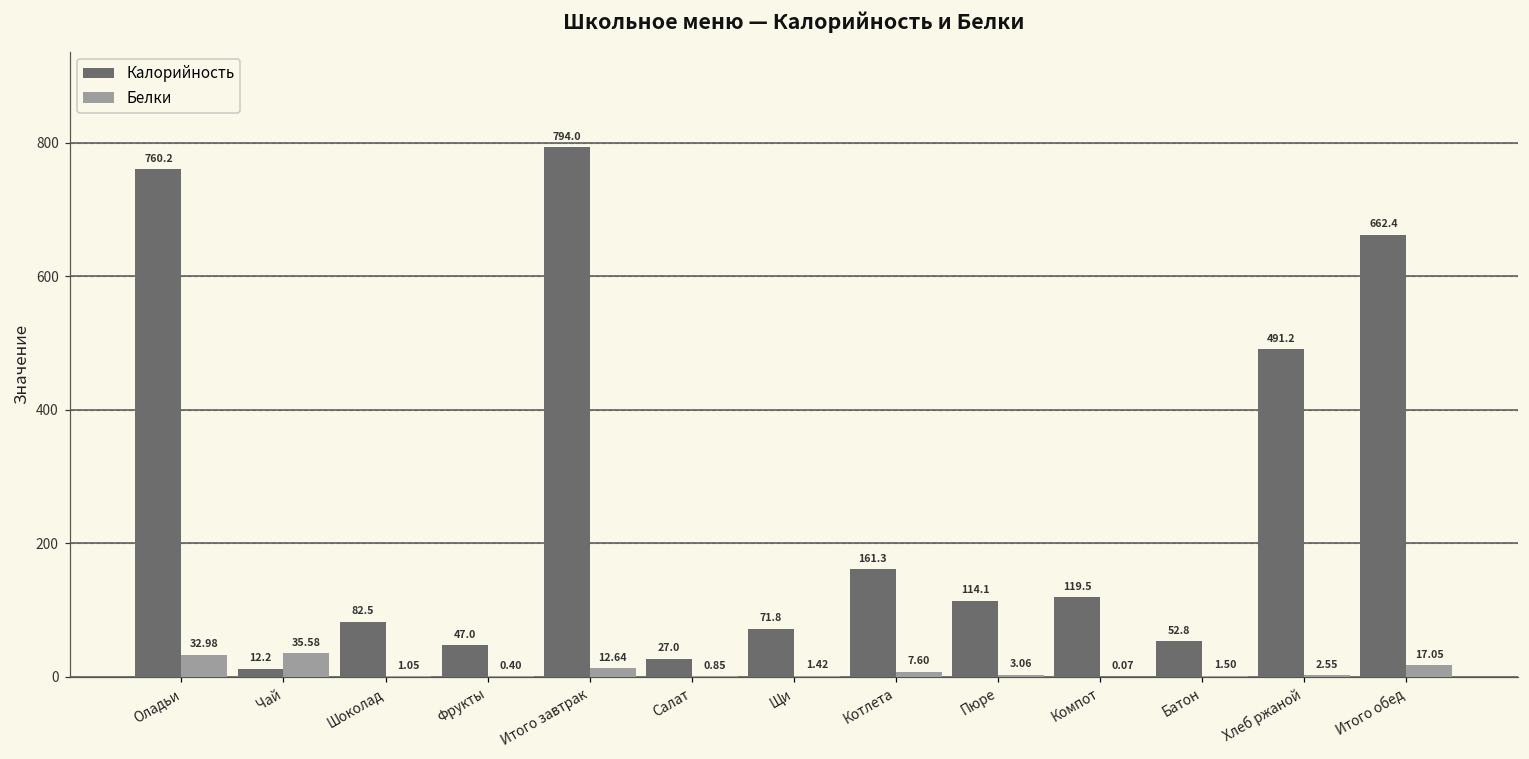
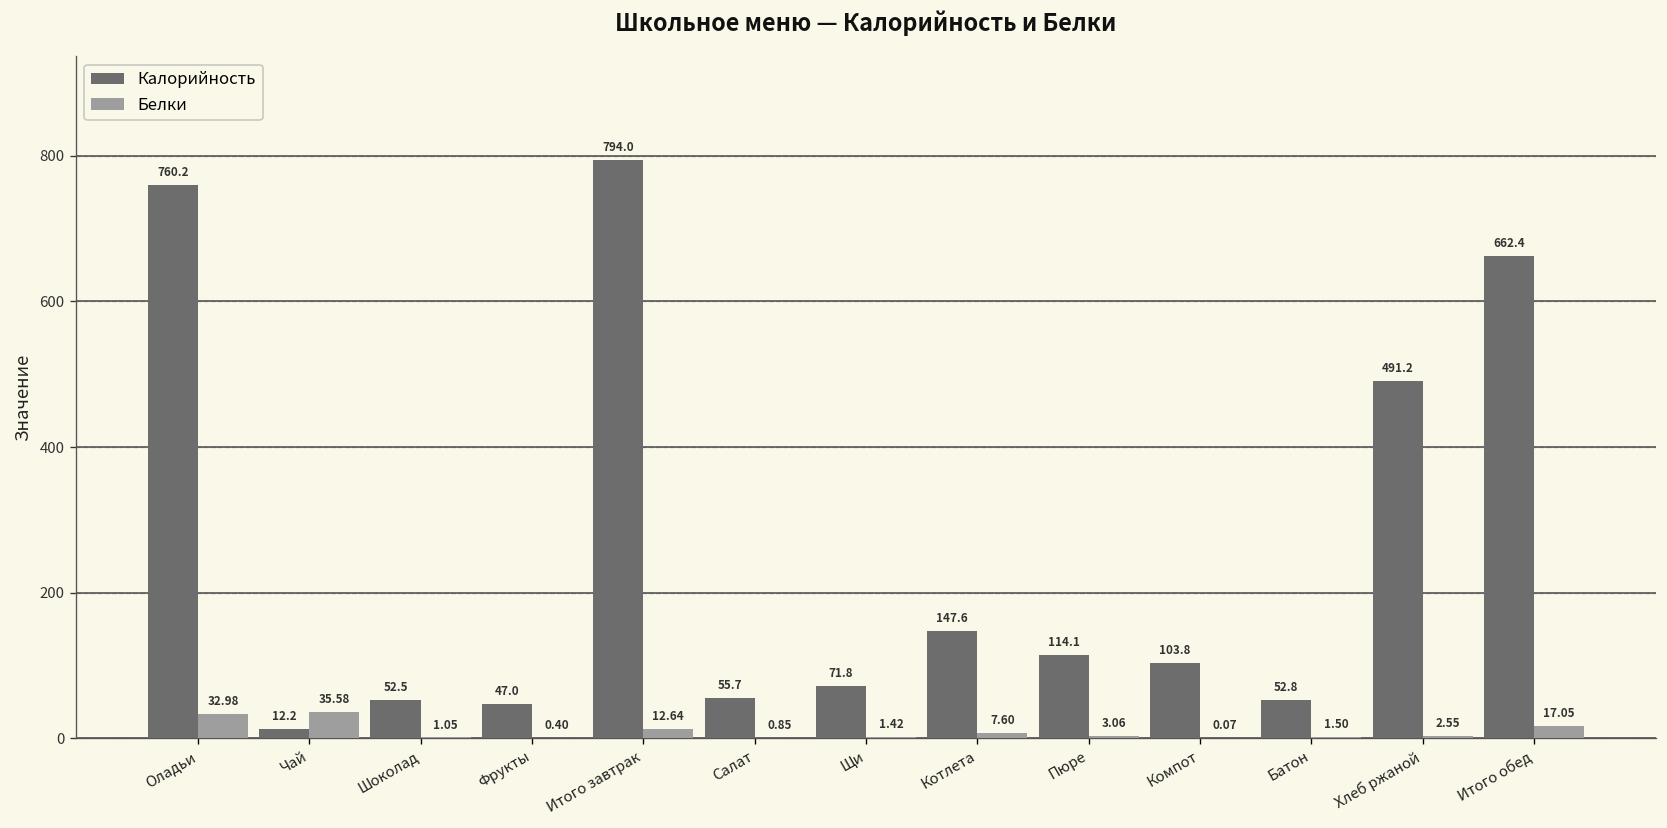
Калорийность, Шоколад: 82.5 -> 52.5
Калорийность, Салат: 27.0 -> 55.7
Калорийность, Котлета: 161.3 -> 147.6
Калорийность, Компот: 119.5 -> 103.8
